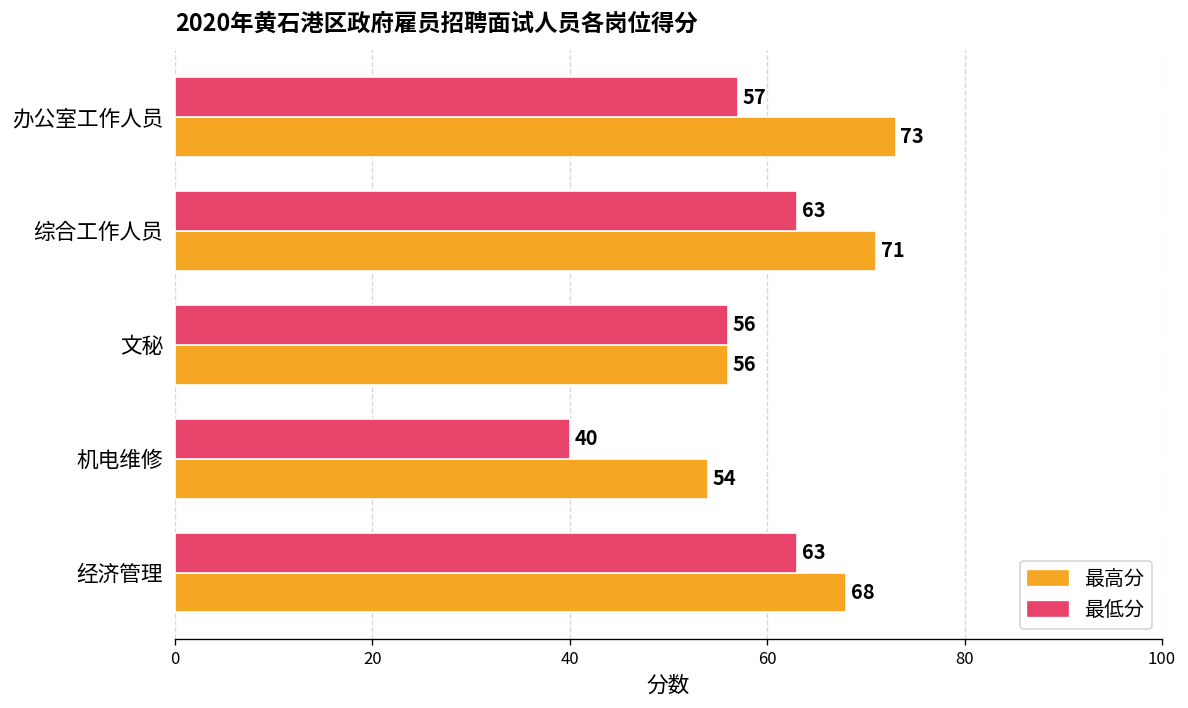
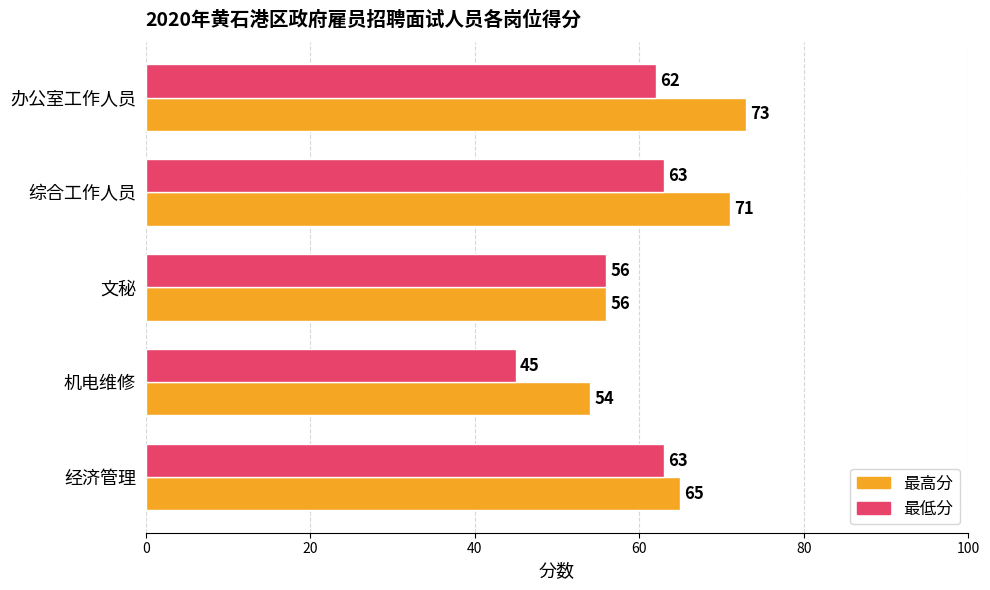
最低分, 办公室工作人员: 57 -> 62
最低分, 机电维修: 40 -> 45
最高分, 经济管理: 68 -> 65
